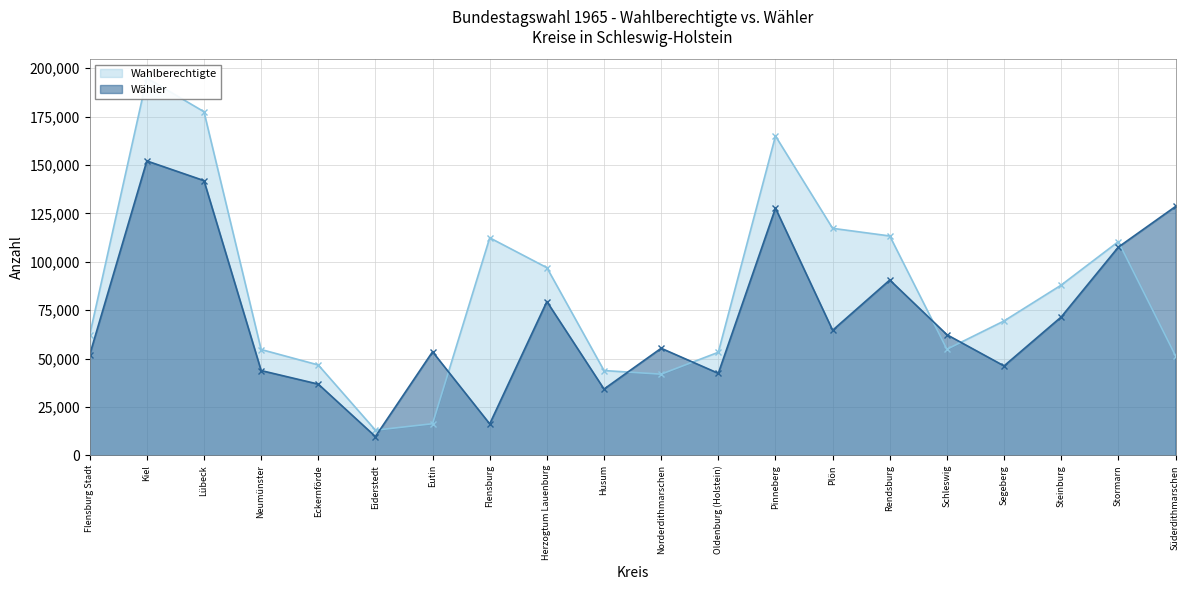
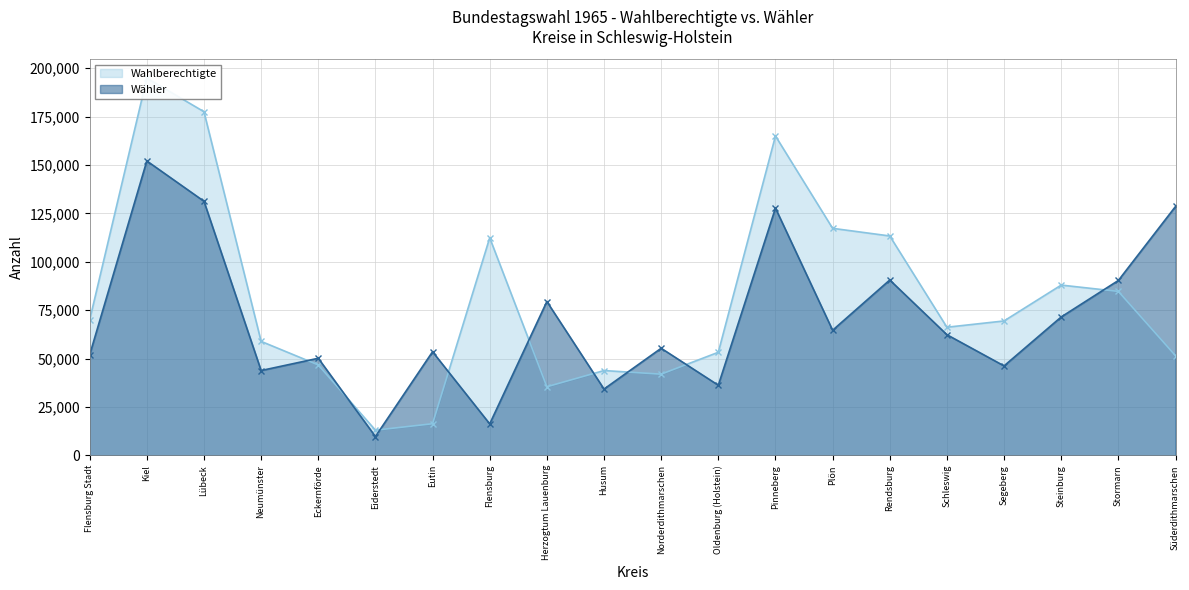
Wahlberechtigte, Flensburg Stadt: 62,000 -> 70,000
Wähler, Lübeck: 142,000 -> 131,000
Wahlberechtigte, Neumünster: 55,000 -> 59,000
Wähler, Eckernförde: 37,000 -> 50,000
Wahlberechtigte, Herzogtum Lauenburg: 97,000 -> 35,000
Wähler, Oldenburg (Holstein): 42,000 -> 36,000
Wahlberechtigte, Schleswig: 55,000 -> 66,000
Wahlberechtigte, Stormarn: 110,000 -> 85,000
Wähler, Stormarn: 108,000 -> 90,000
